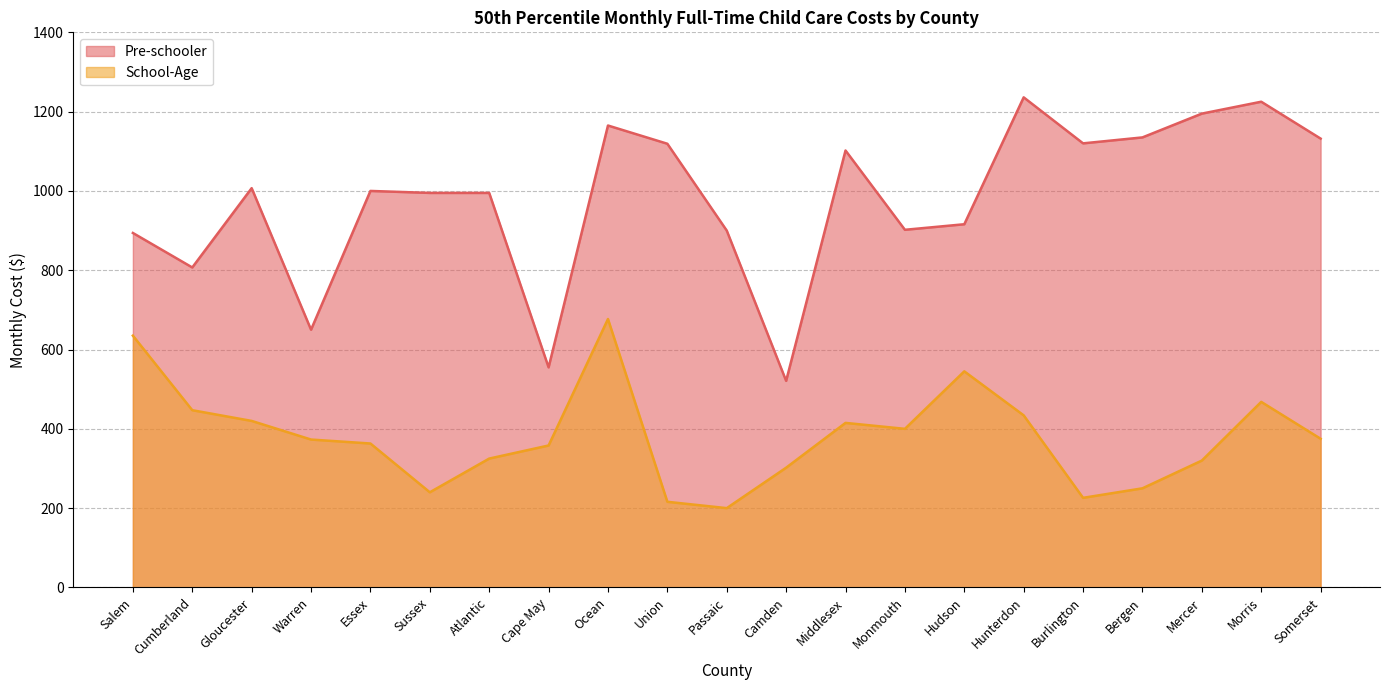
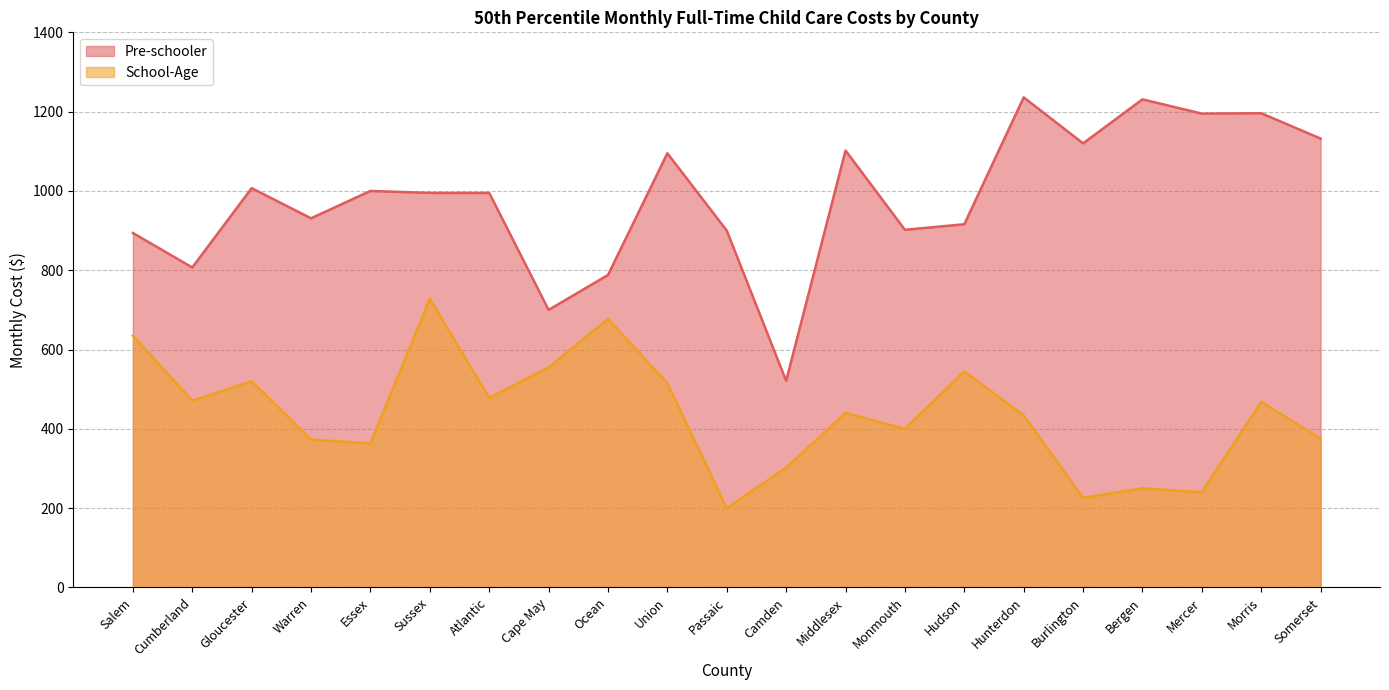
School-Age, Cumberland: 450 -> 470
School-Age, Gloucester: 420 -> 520
Pre-schooler, Warren: 650 -> 930
School-Age, Sussex: 240 -> 730
School-Age, Atlantic: 330 -> 480
Pre-schooler, Cape May: 560 -> 700
School-Age, Cape May: 360 -> 560
Pre-schooler, Ocean: 1170 -> 790
Pre-schooler, Union: 1120 -> 1100
School-Age, Union: 220 -> 520
School-Age, Middlesex: 420 -> 440
Pre-schooler, Bergen: 1140 -> 1230
School-Age, Mercer: 320 -> 240
Pre-schooler, Morris: 1230 -> 1200
